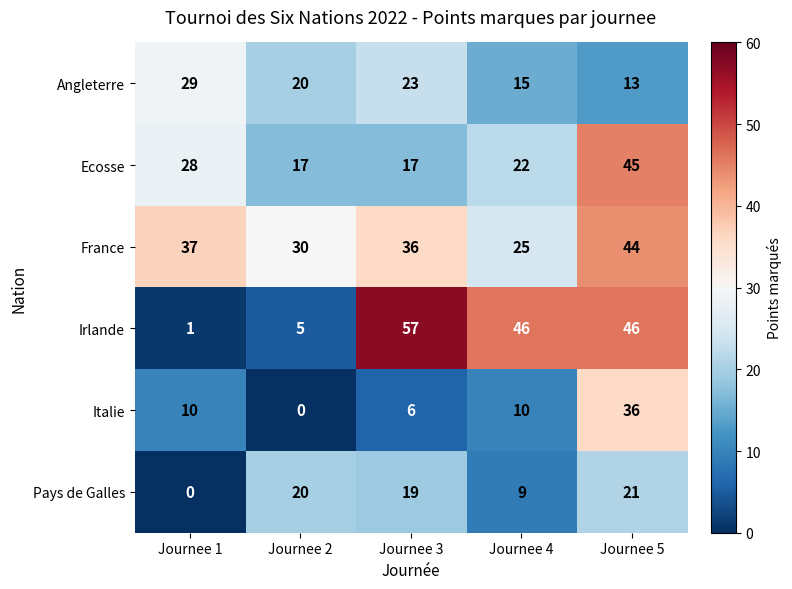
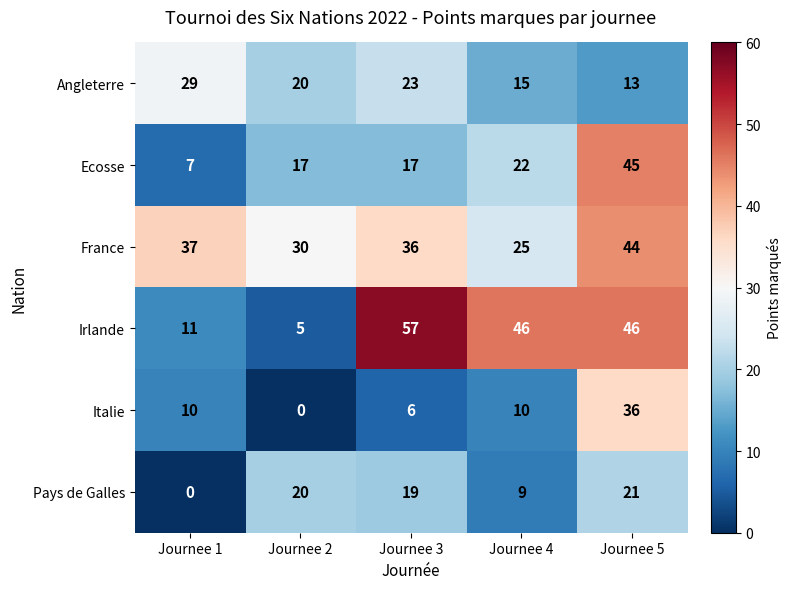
Ecosse, Journee 1: 28 -> 7
Irlande, Journee 1: 1 -> 11
